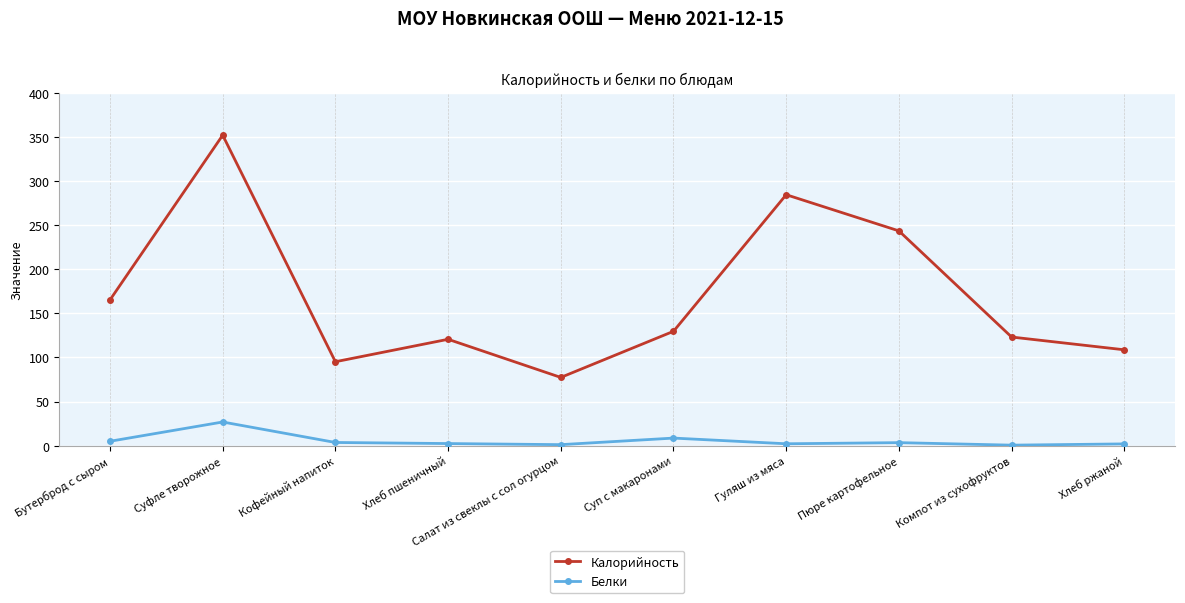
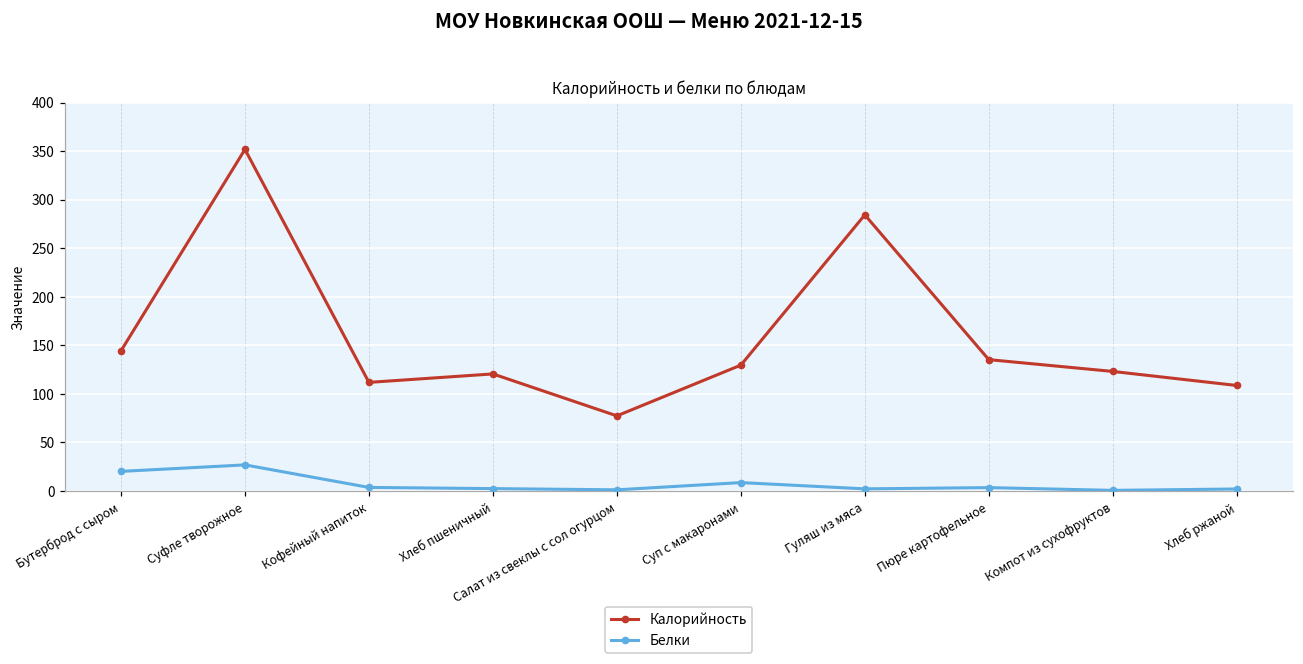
Калорийность, Бутерброд с сыром: 170 -> 140
Белки, Бутерброд с сыром: 0 -> 20
Калорийность, Кофейный напиток: 100 -> 110
Калорийность, Пюре картофельное: 240 -> 140
